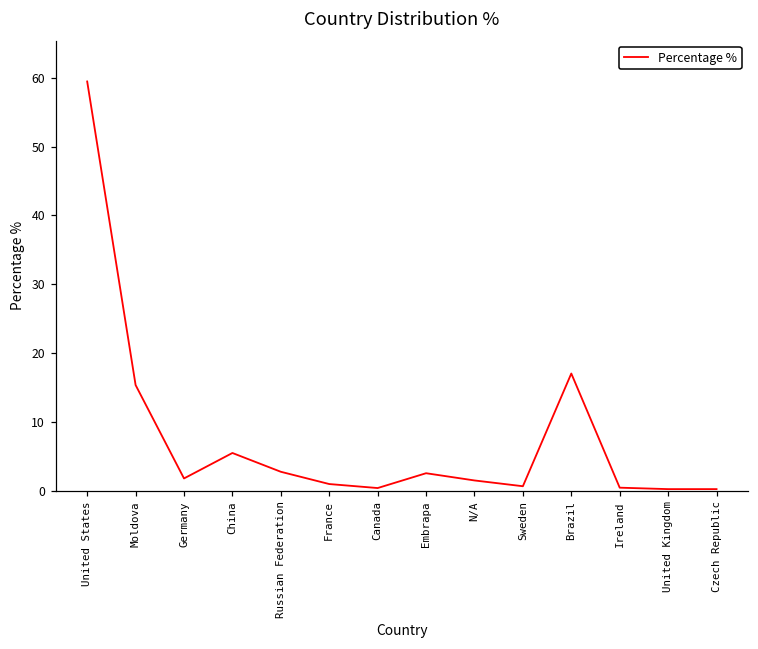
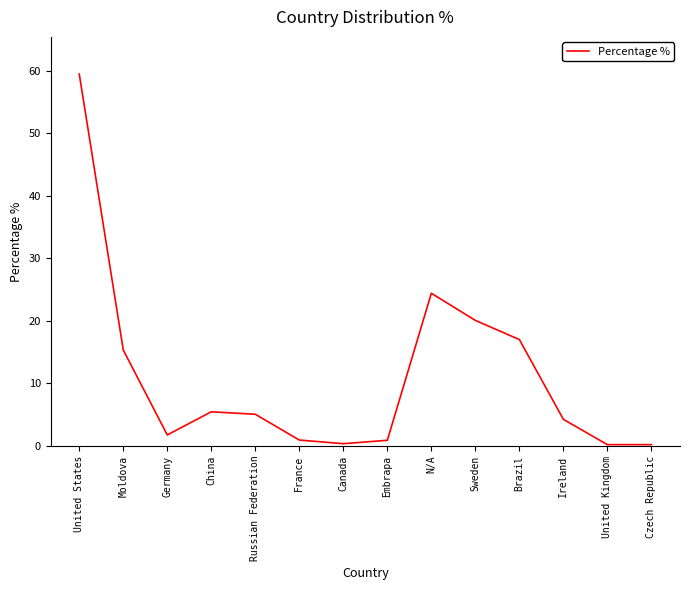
Russian Federation: 3 -> 5
Embrapa: 3 -> 1
N/A: 1 -> 24
Sweden: 1 -> 20
Ireland: 0 -> 4
